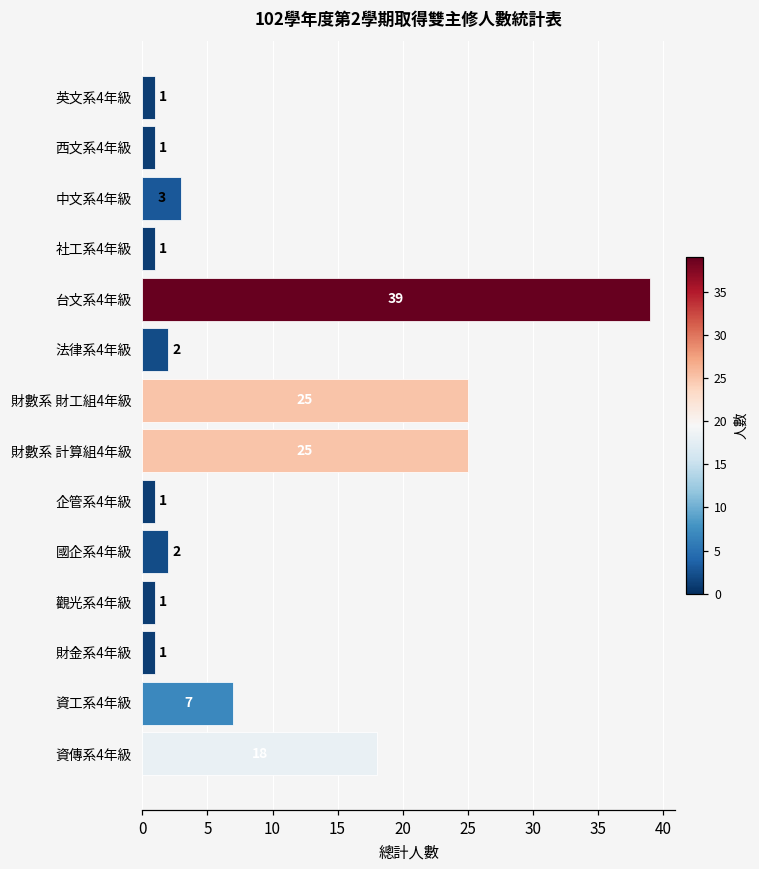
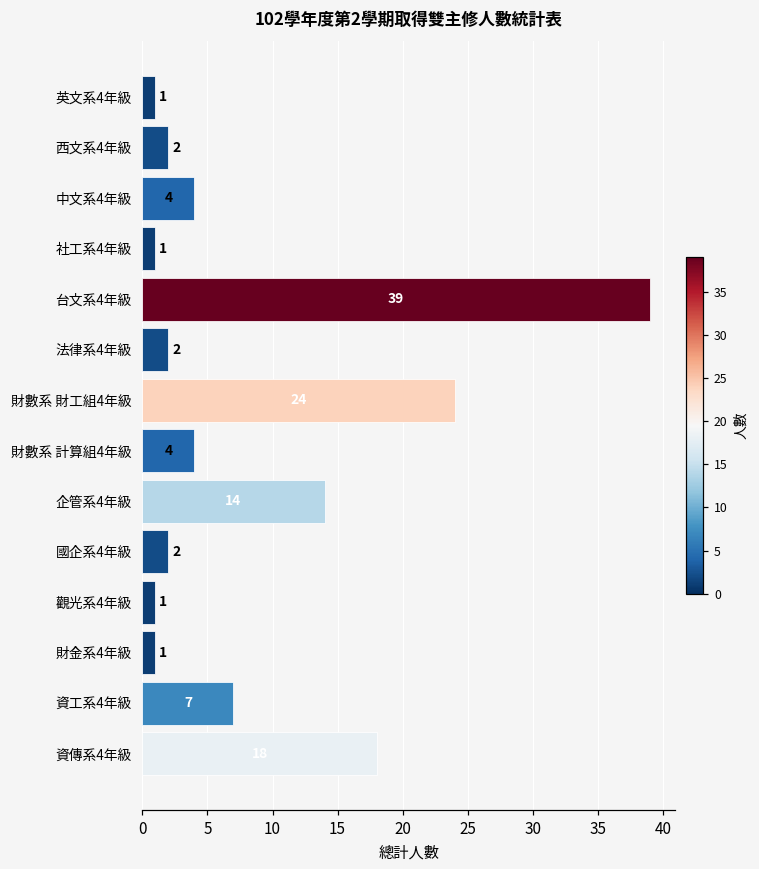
西文系4年級: 1 -> 2
中文系4年級: 3 -> 4
財數系 財工組4年級: 25 -> 24
財數系 計算組4年級: 25 -> 4
企管系4年級: 1 -> 14
